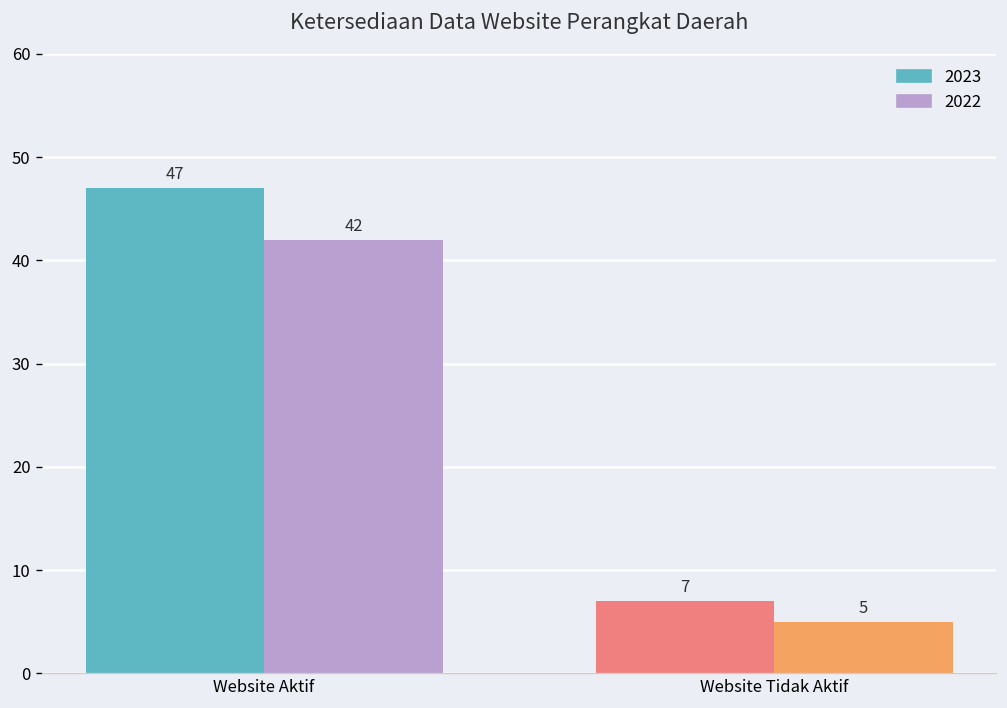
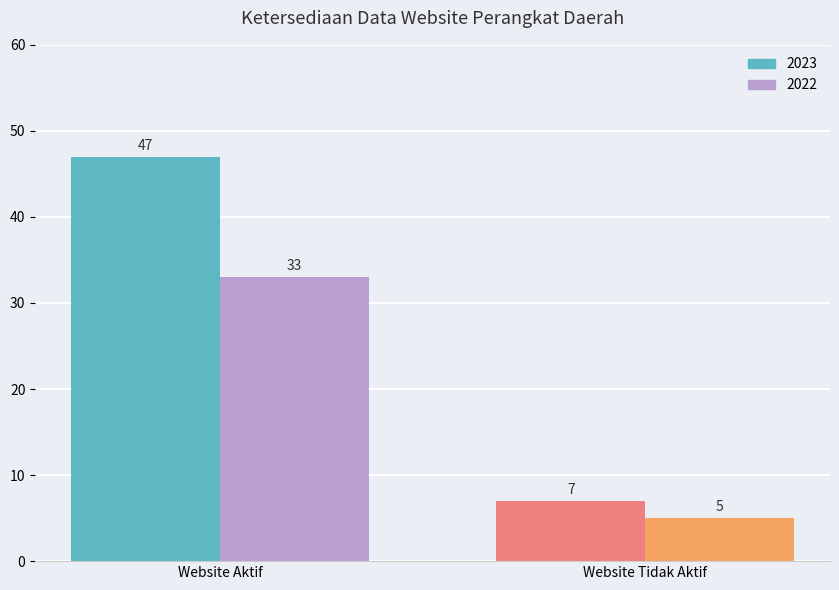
2022, Website Aktif: 42 -> 33
